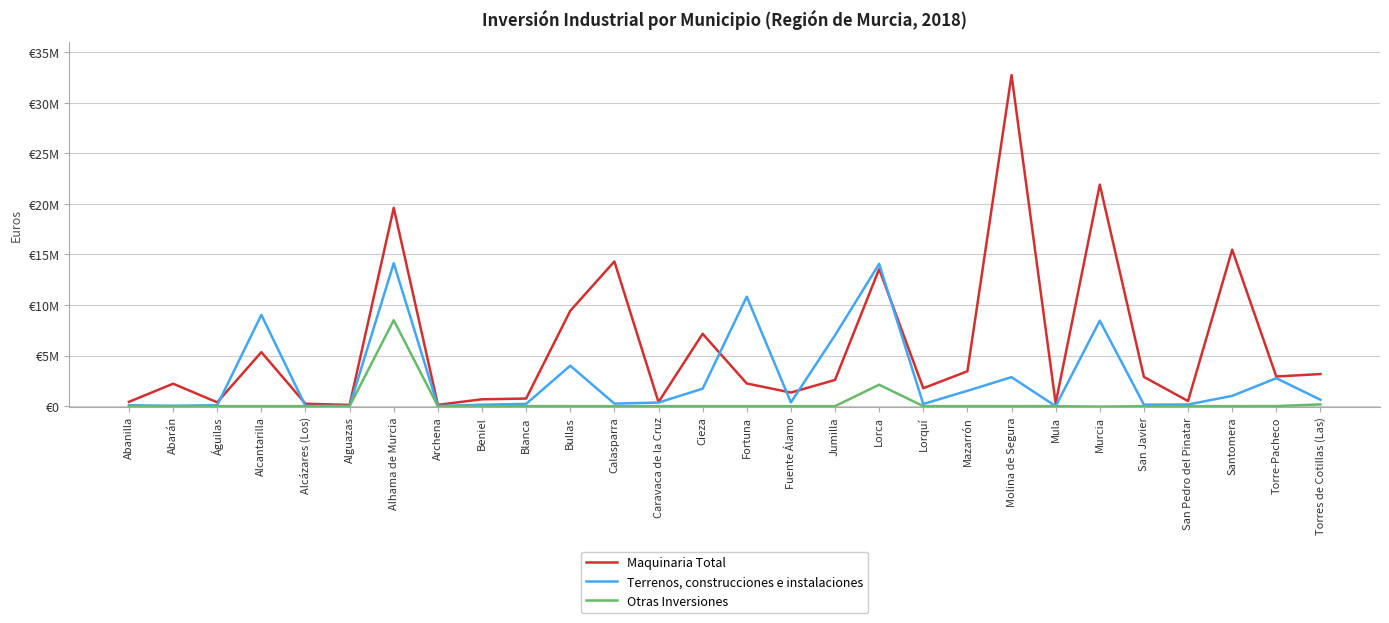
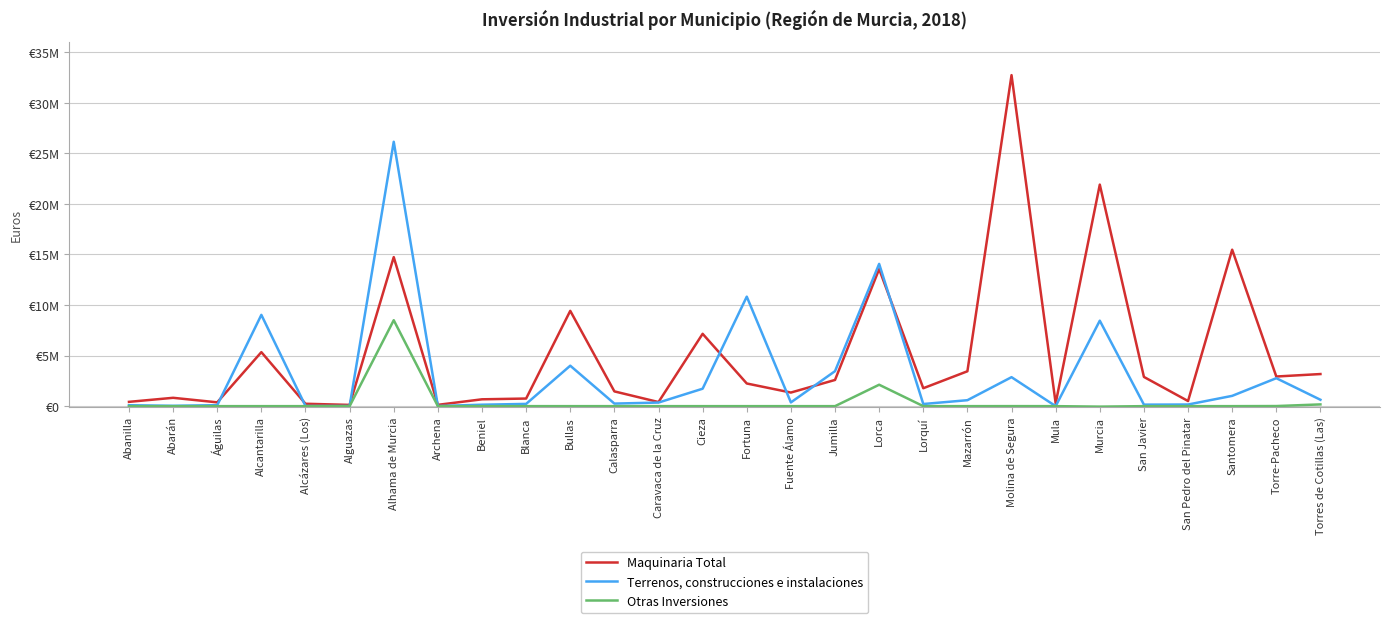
Maquinaria Total, Abarán: €2200000 -> €800000
Maquinaria Total, Alhama de Murcia: €19600000 -> €14700000
Terrenos, construcciones e instalaciones, Alhama de Murcia: €14100000 -> €26100000
Maquinaria Total, Calasparra: €14300000 -> €1500000
Terrenos, construcciones e instalaciones, Jumilla: €7000000 -> €3500000
Terrenos, construcciones e instalaciones, Mazarrón: €1500000 -> €600000
